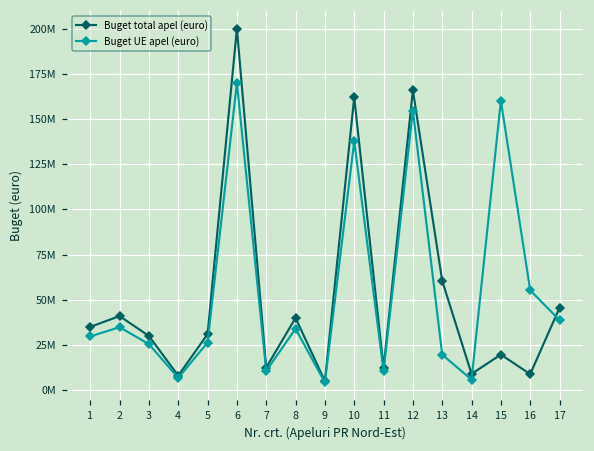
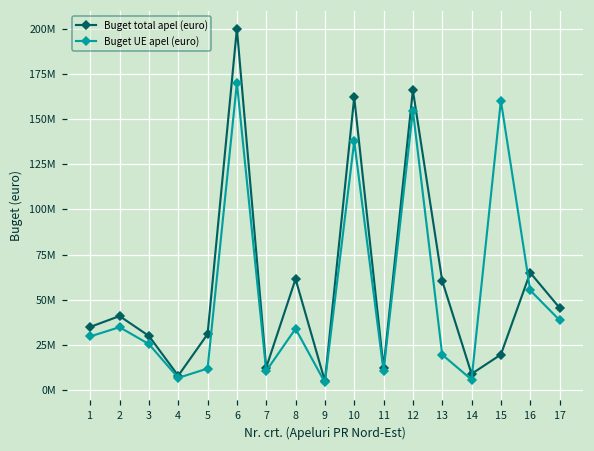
Buget UE apel (euro), 5: 26000000 -> 12000000
Buget total apel (euro), 8: 40000000 -> 62000000
Buget total apel (euro), 16: 9000000 -> 65000000
